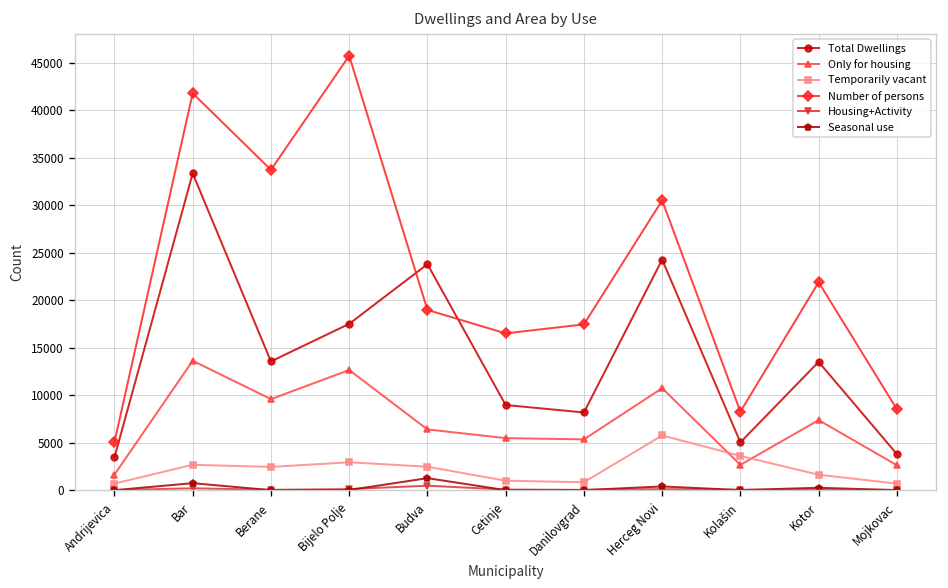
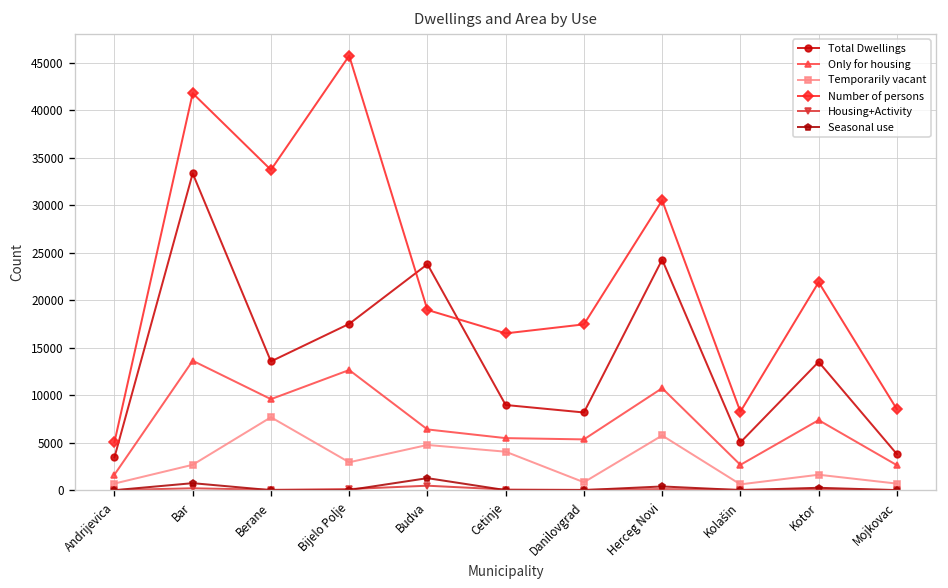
Temporarily vacant, Berane: 2000 -> 8000
Temporarily vacant, Budva: 2000 -> 5000
Temporarily vacant, Cetinje: 1000 -> 4000
Temporarily vacant, Kolašin: 4000 -> 1000
